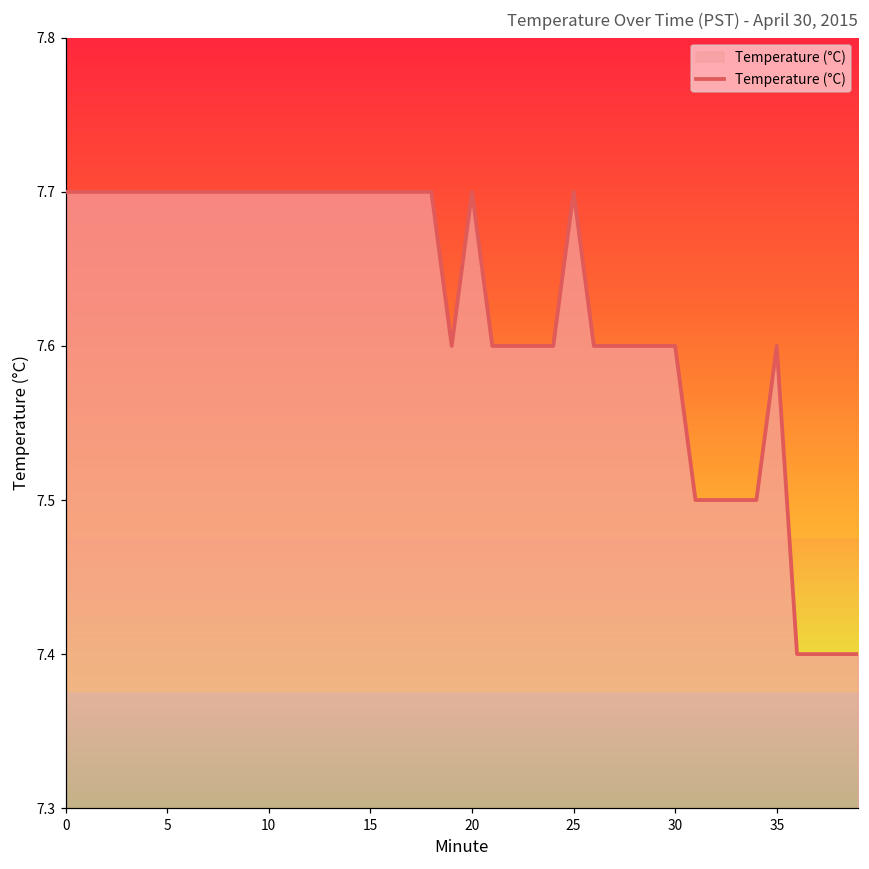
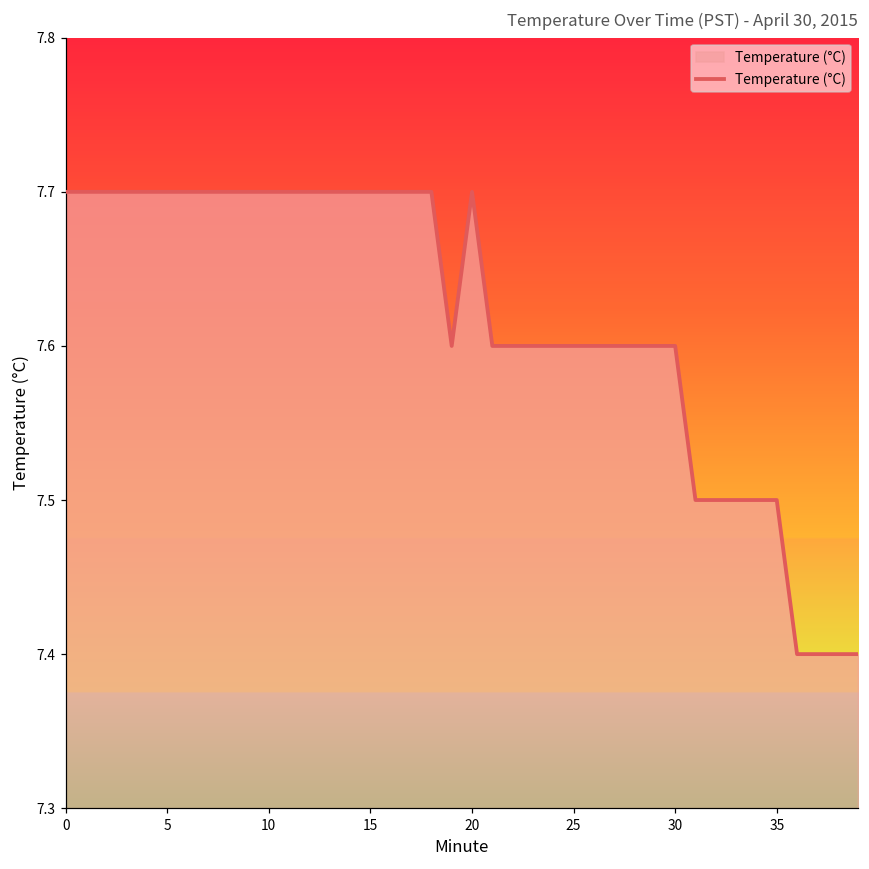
25: 7.7 -> 7.6
35: 7.6 -> 7.5
